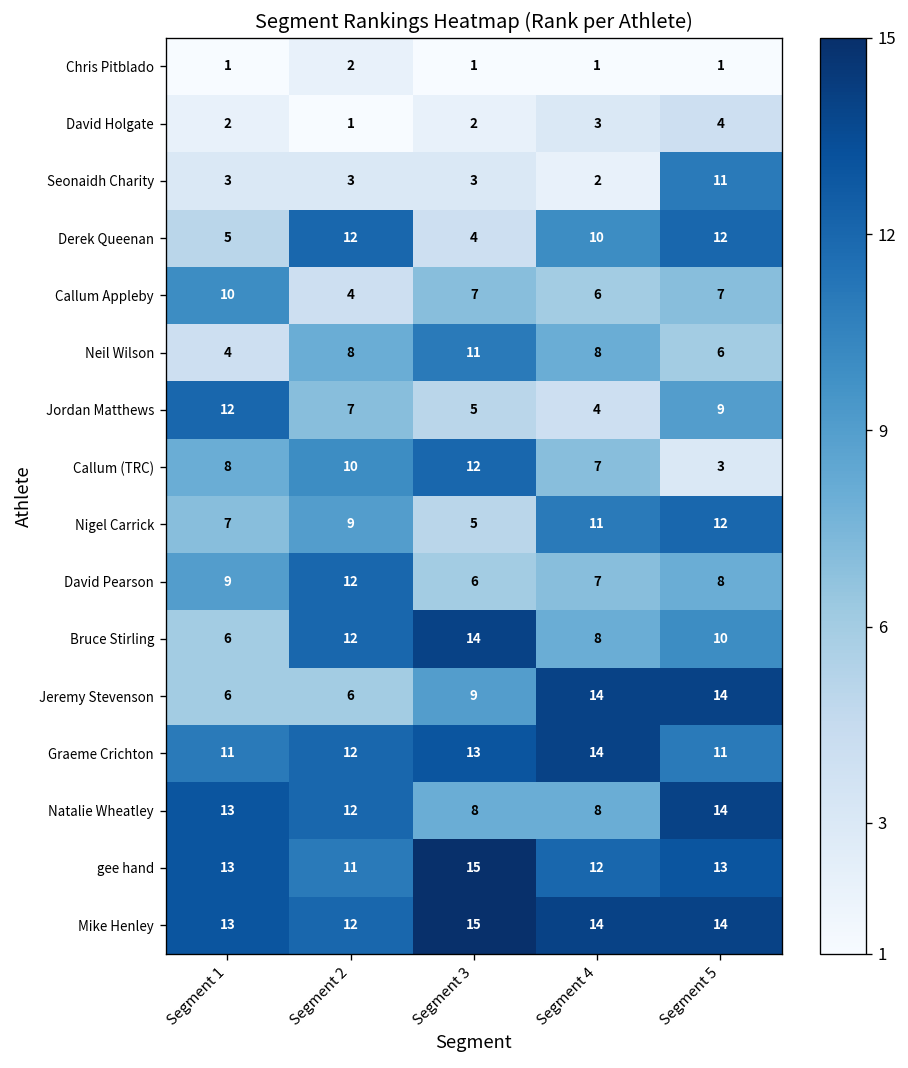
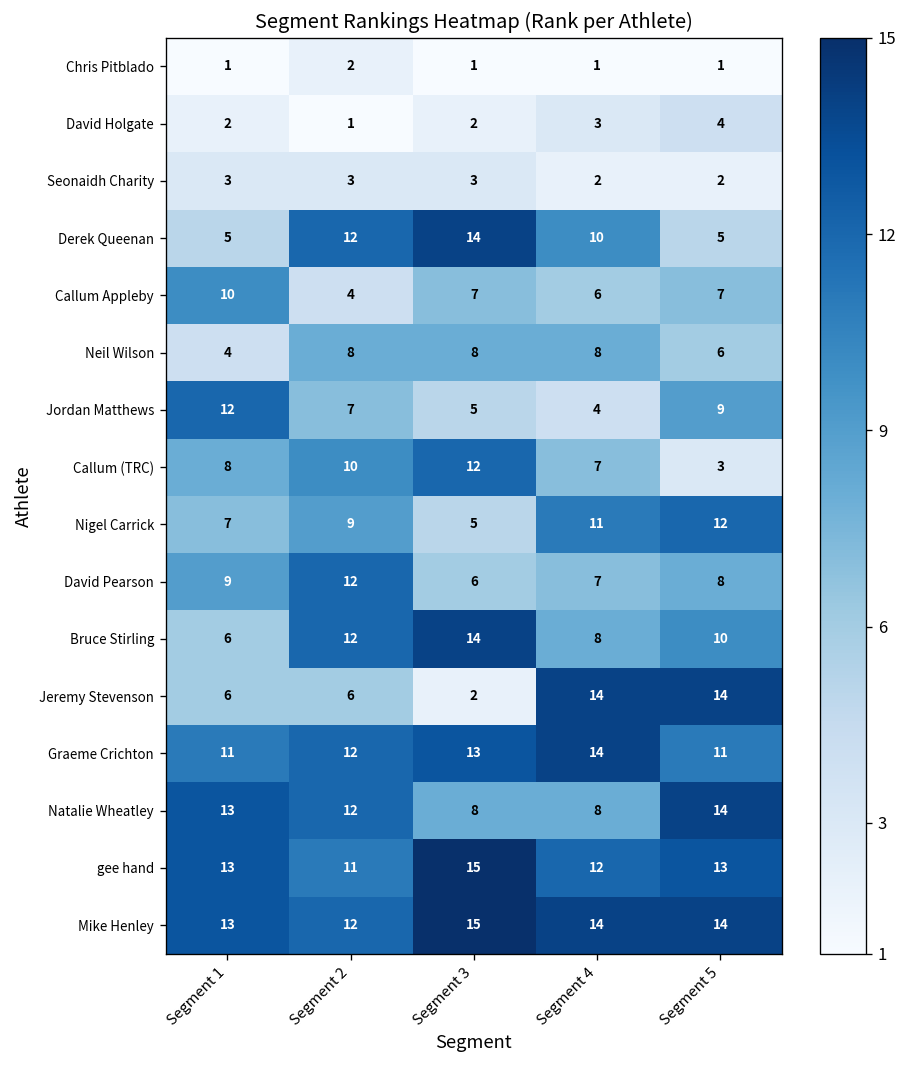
Seonaidh Charity, Segment 5: 11 -> 2
Derek Queenan, Segment 3: 4 -> 14
Derek Queenan, Segment 5: 12 -> 5
Neil Wilson, Segment 3: 11 -> 8
Jeremy Stevenson, Segment 3: 9 -> 2
